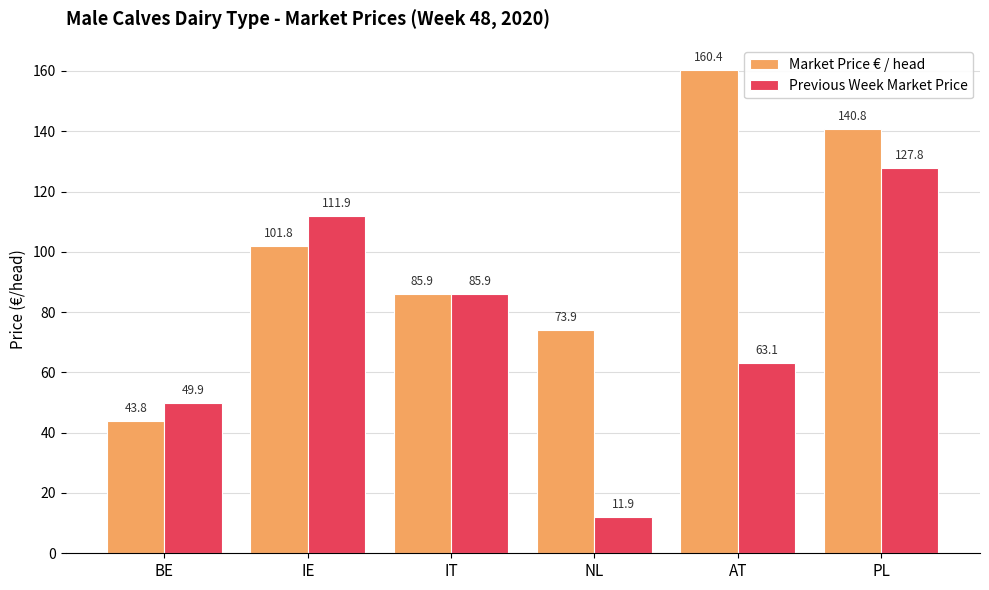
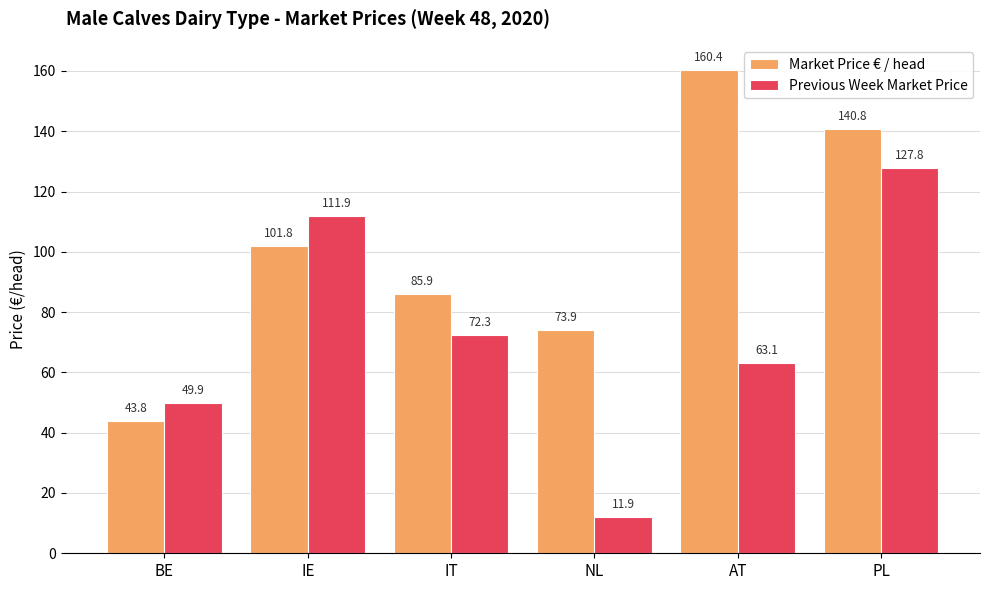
Previous Week Market Price, IT: 85.9 -> 72.3
